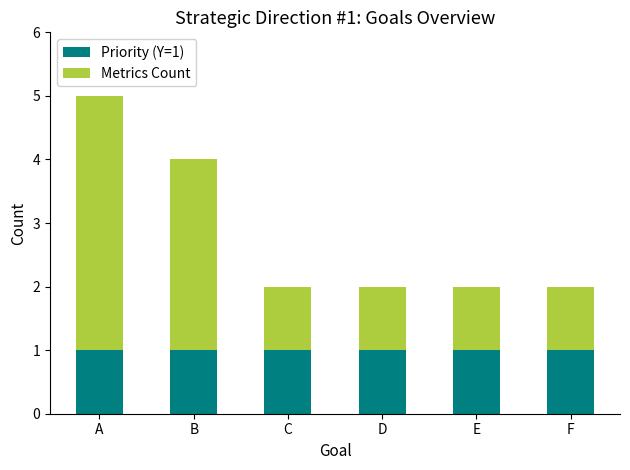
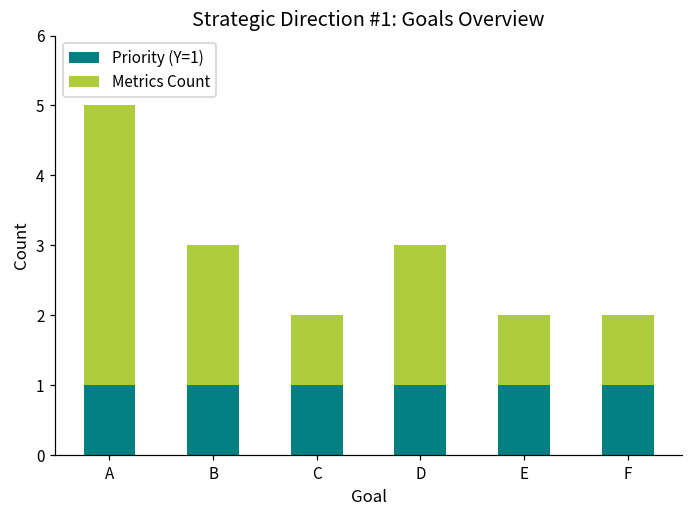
Metrics Count, B: 3 -> 2
Metrics Count, D: 1 -> 2
